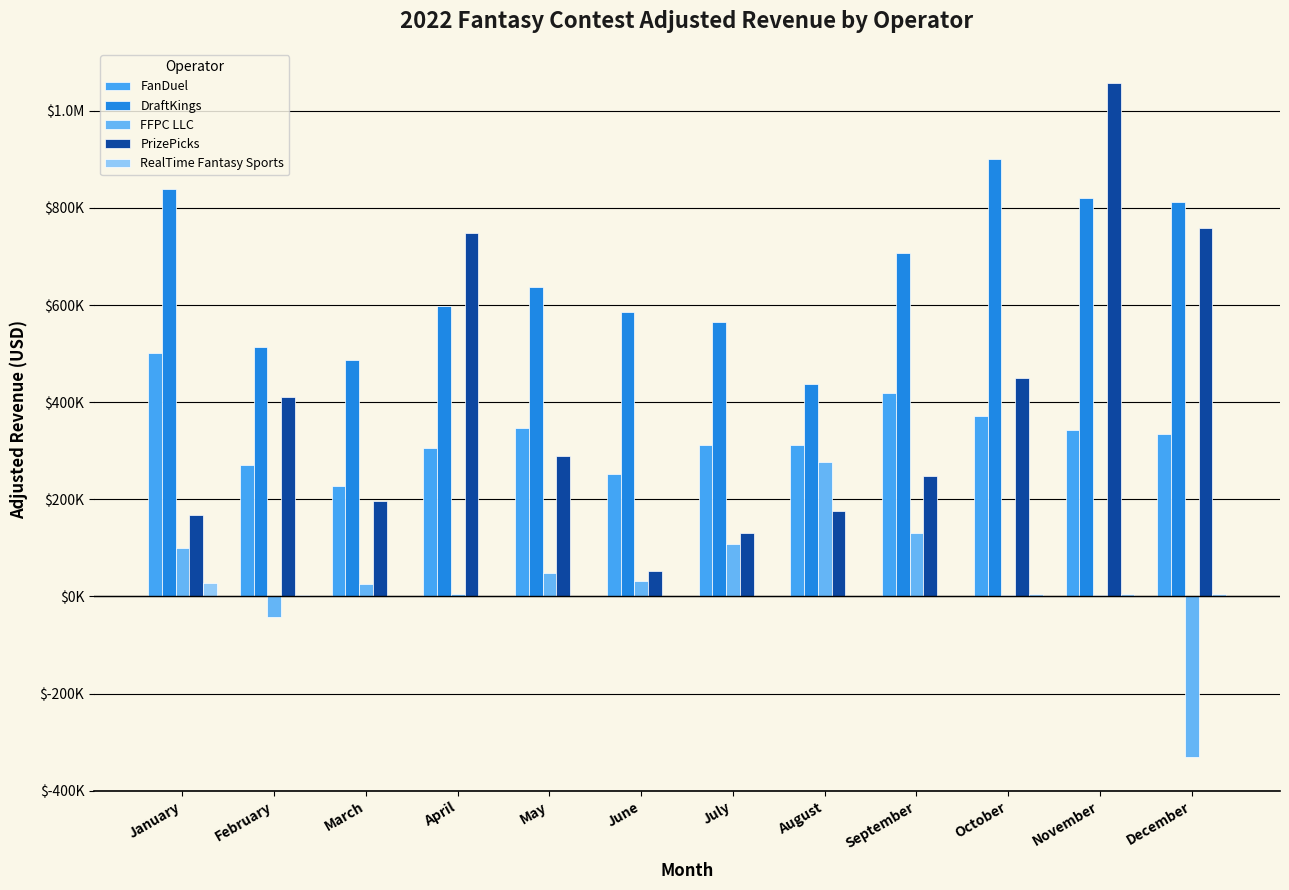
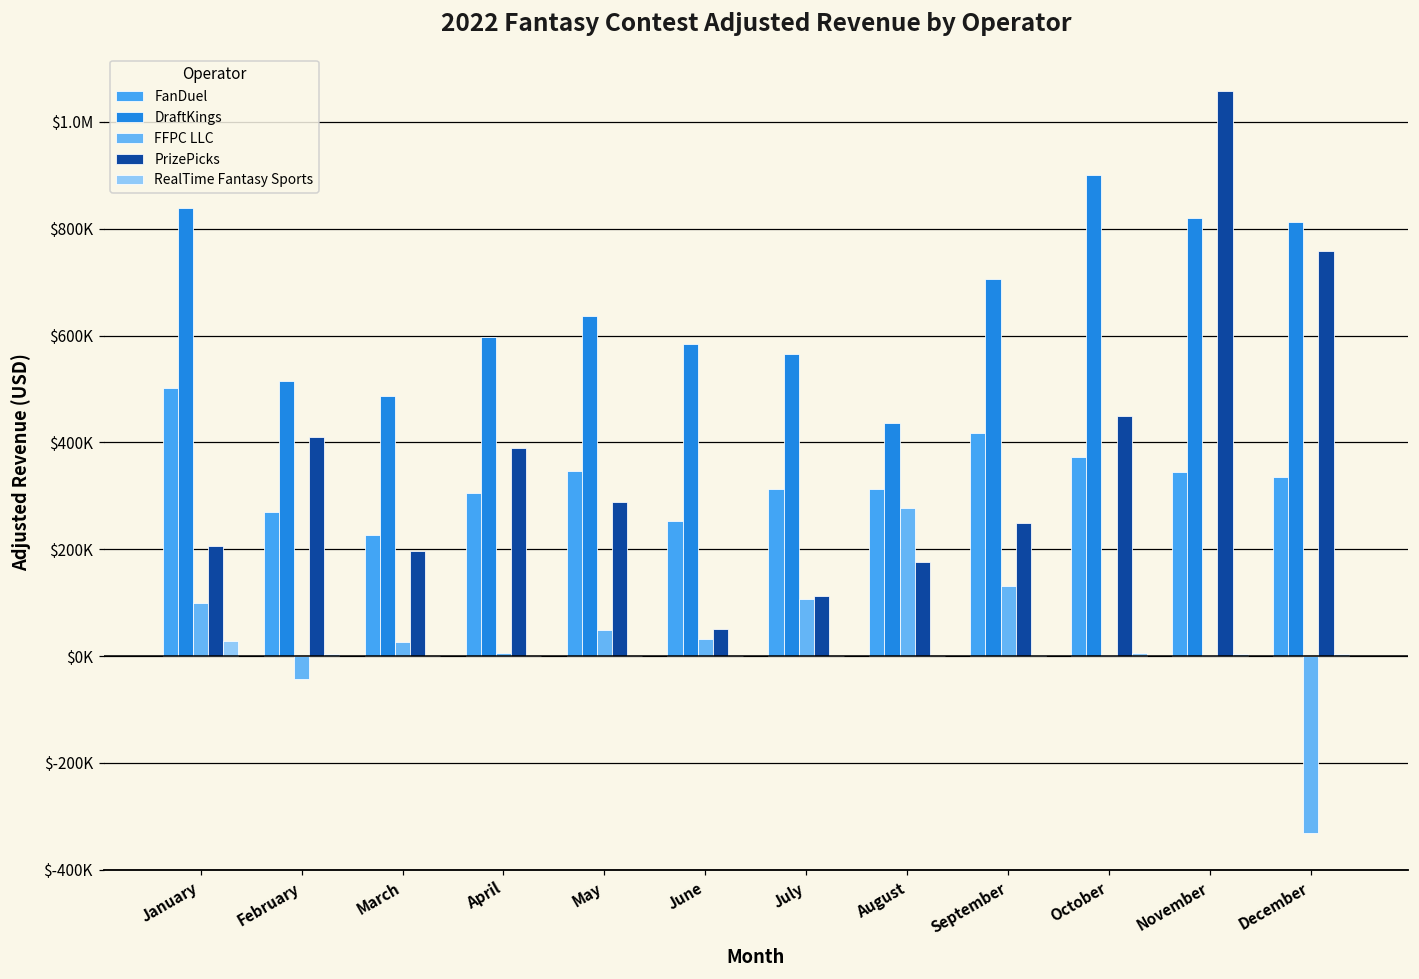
PrizePicks, January: $170000 -> $210000
PrizePicks, April: $750000 -> $390000
PrizePicks, July: $130000 -> $110000
